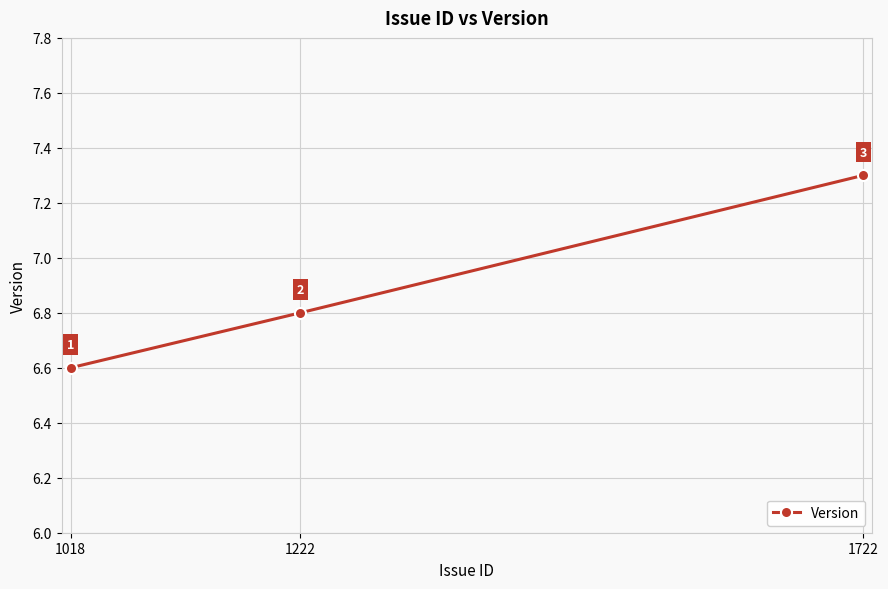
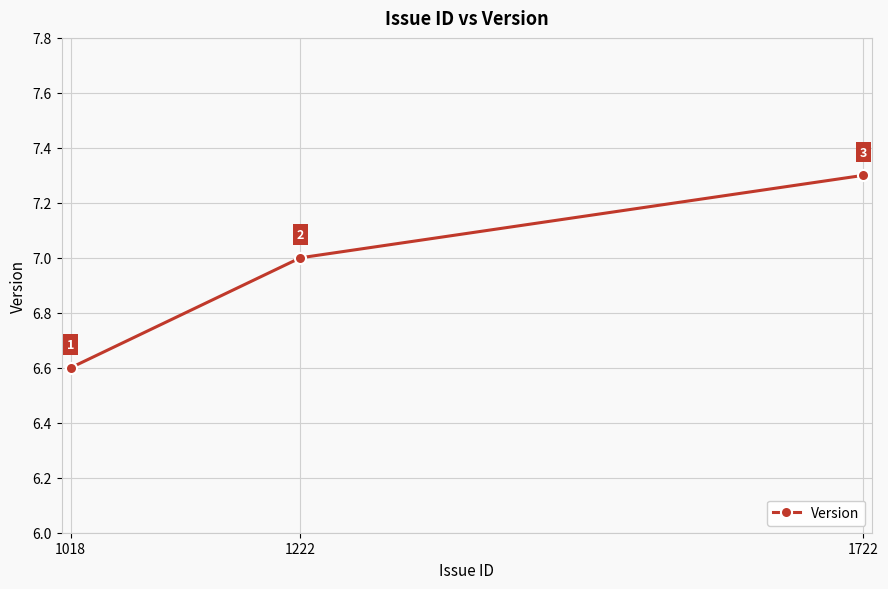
1222: 6.8 -> 7.0
